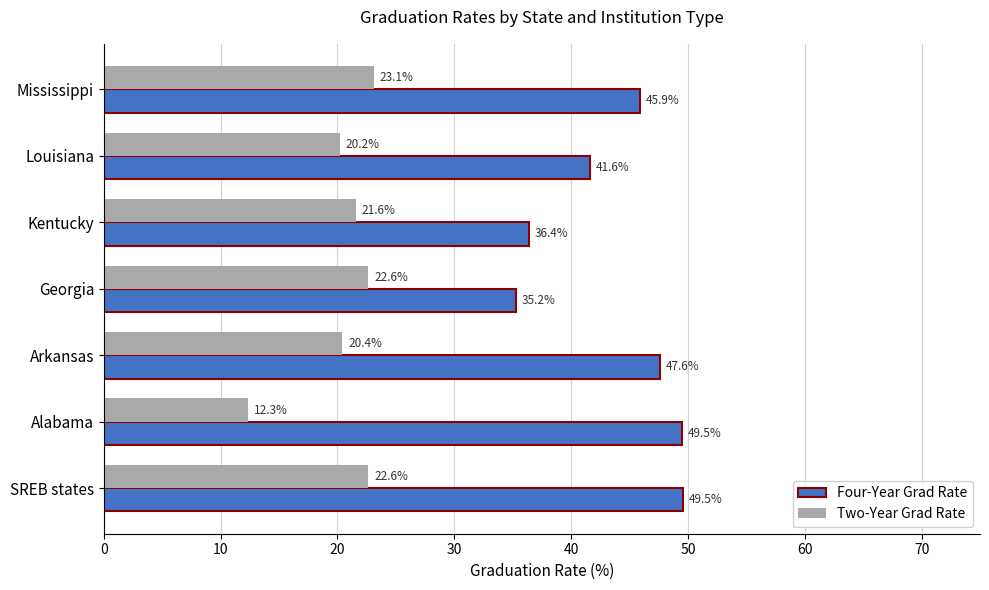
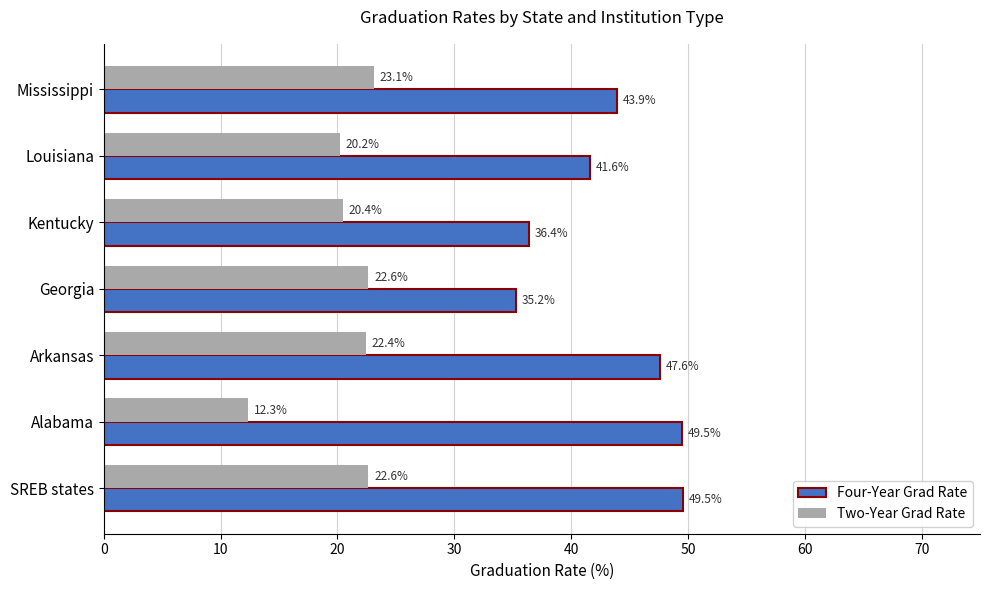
Four-Year Grad Rate, Mississippi: 45.9% -> 43.9%
Two-Year Grad Rate, Kentucky: 21.6% -> 20.4%
Two-Year Grad Rate, Arkansas: 20.4% -> 22.4%
